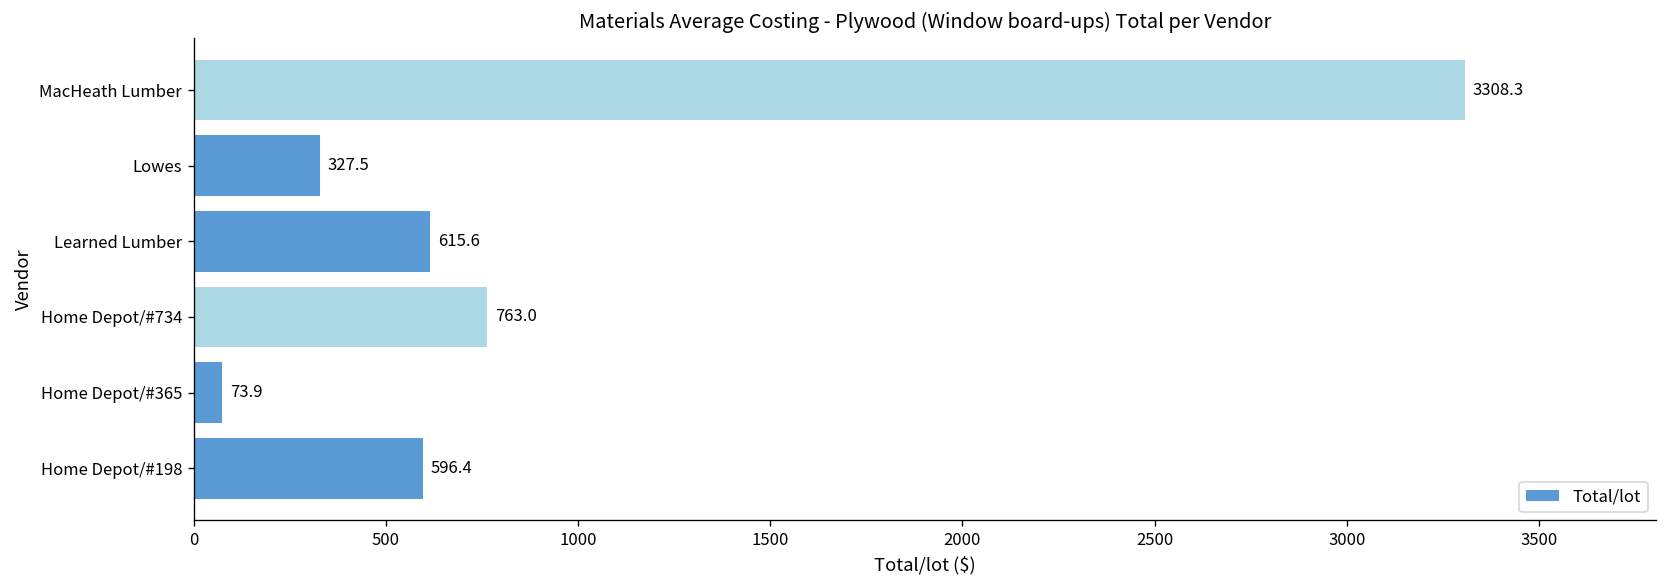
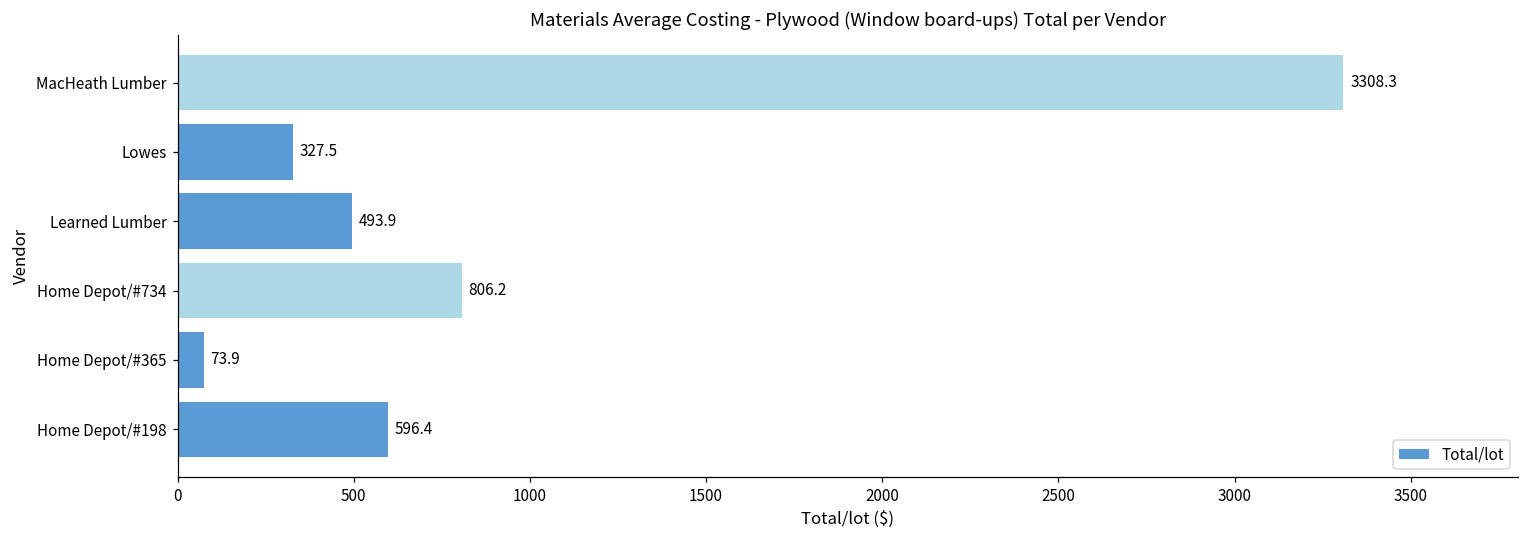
Learned Lumber: 615.6 -> 493.9
Home Depot/#734: 763.0 -> 806.2
